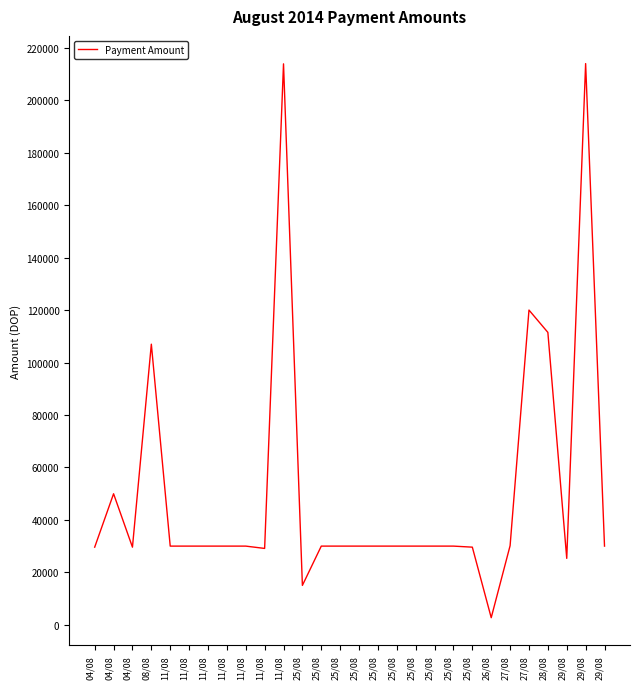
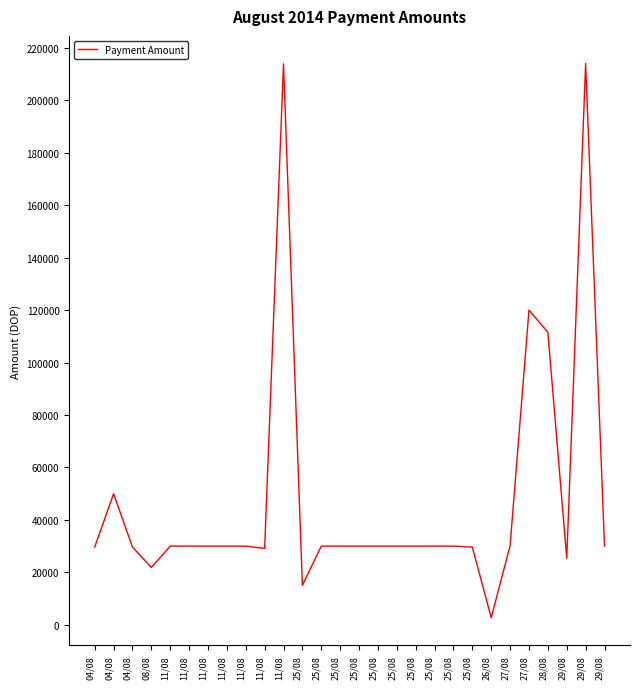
08/08: 107000 -> 22000
